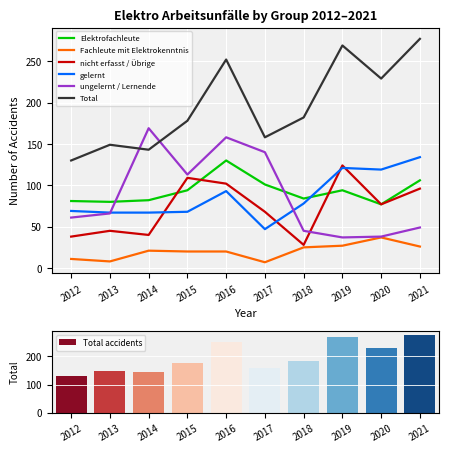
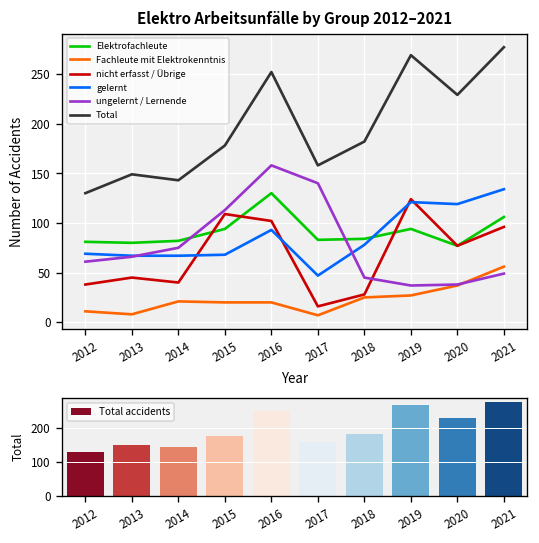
Elektro Arbeitsunfälle by Group 2012–2021, ungelernt / Lernende, 2014: 170 -> 80
Elektro Arbeitsunfälle by Group 2012–2021, Elektrofachleute, 2017: 100 -> 80
Elektro Arbeitsunfälle by Group 2012–2021, nicht erfasst / Übrige, 2017: 70 -> 20
Elektro Arbeitsunfälle by Group 2012–2021, Fachleute mit Elektrokenntnis, 2021: 30 -> 60
